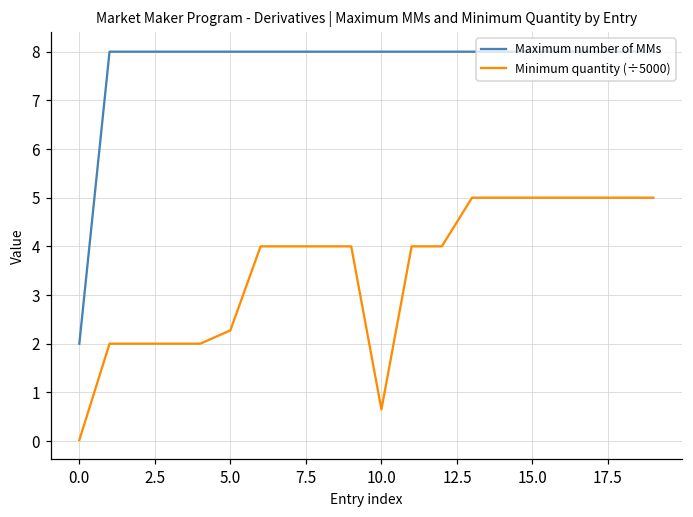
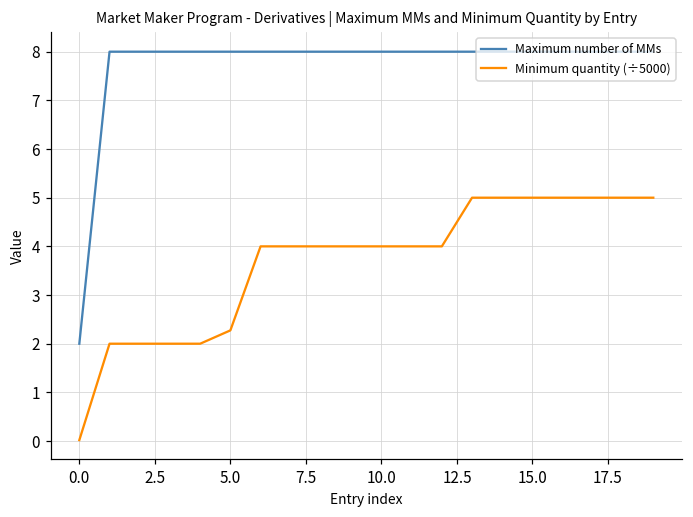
Minimum quantity (÷5000), 10.0: 0.7 -> 4.0
